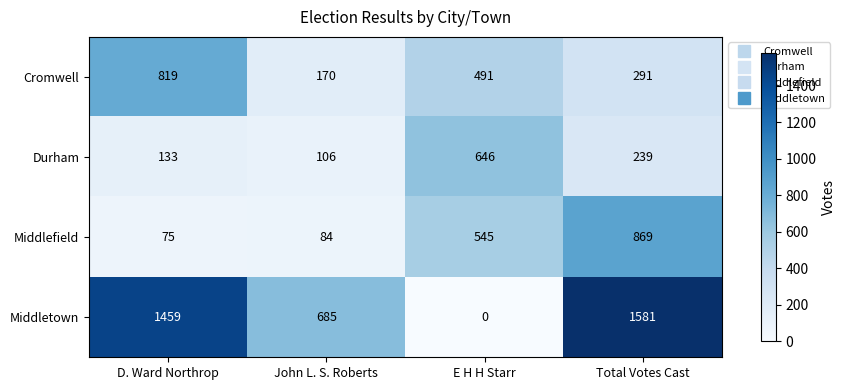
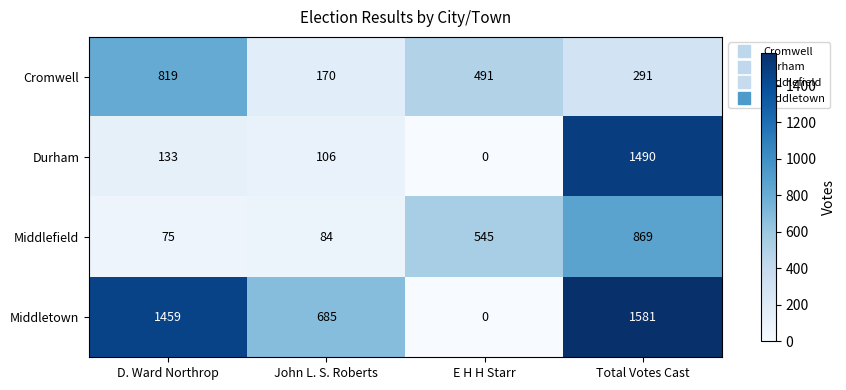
Durham, E H H Starr: 646 -> 0
Durham, Total Votes Cast: 239 -> 1490
